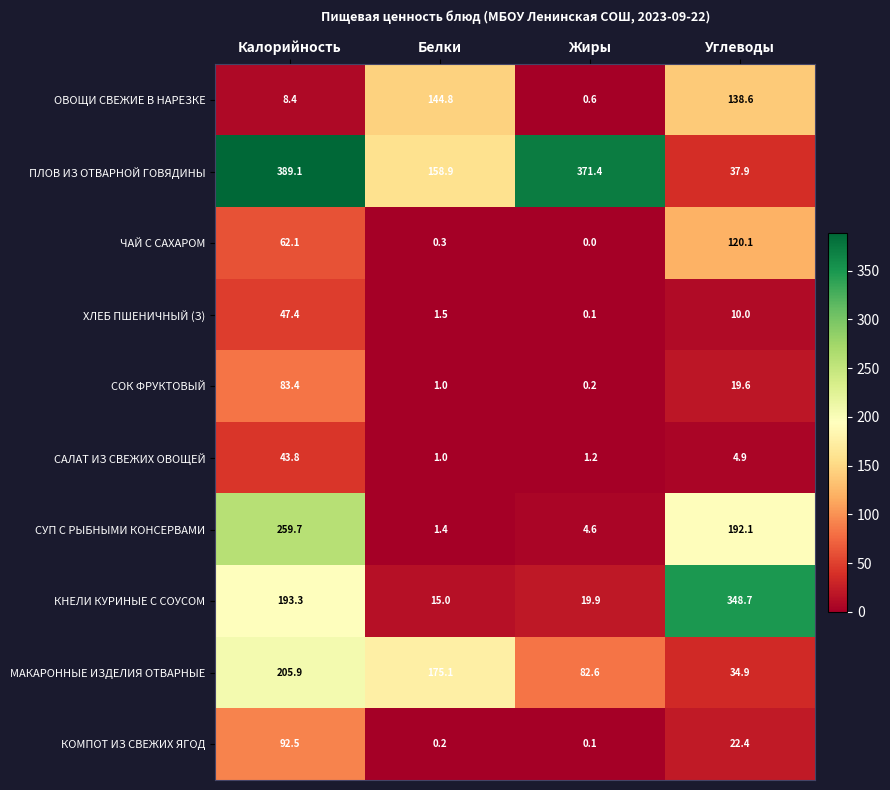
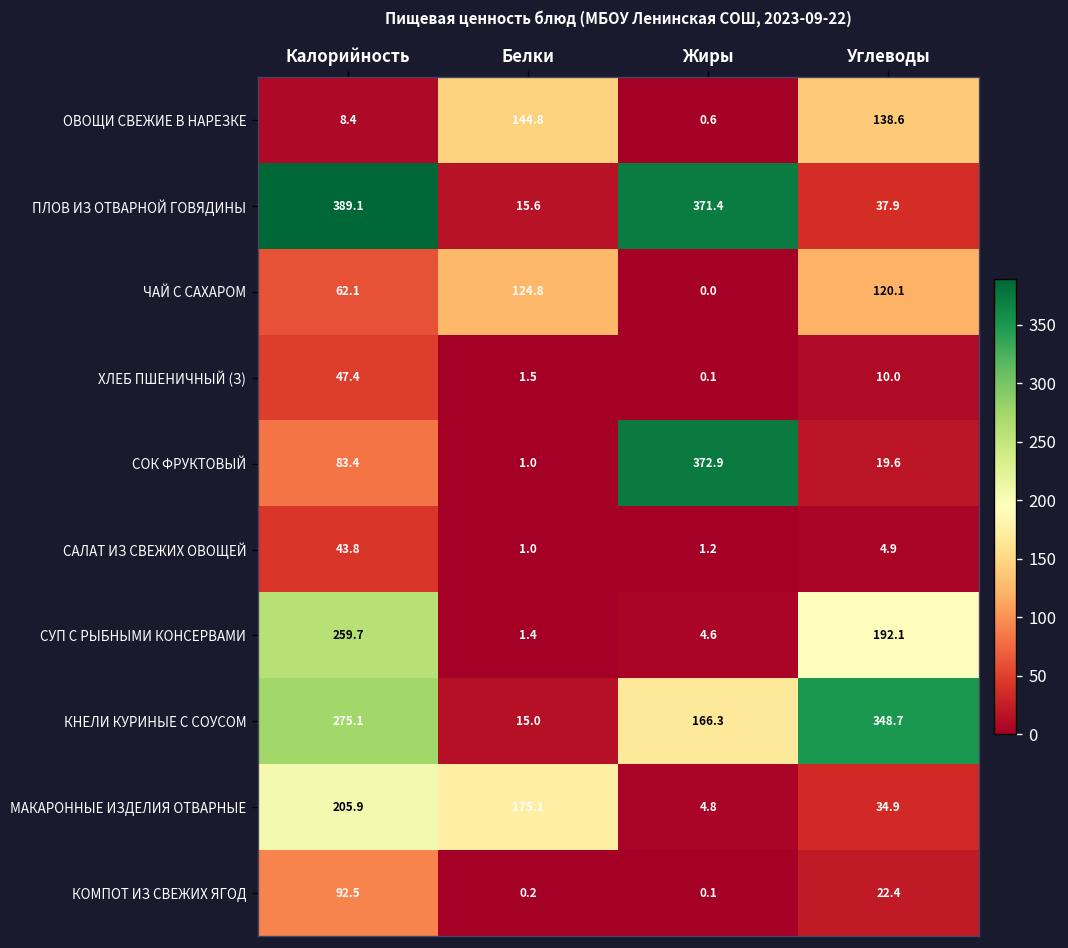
ПЛОВ ИЗ ОТВАРНОЙ ГОВЯДИНЫ, Белки: 158.9 -> 15.6
ЧАЙ С САХАРОМ, Белки: 0.3 -> 124.8
СОК ФРУКТОВЫЙ, Жиры: 0.2 -> 372.9
КНЕЛИ КУРИНЫЕ С СОУСОМ, Калорийность: 193.3 -> 275.1
КНЕЛИ КУРИНЫЕ С СОУСОМ, Жиры: 19.9 -> 166.3
МАКАРОННЫЕ ИЗДЕЛИЯ ОТВАРНЫЕ, Жиры: 82.6 -> 4.8
